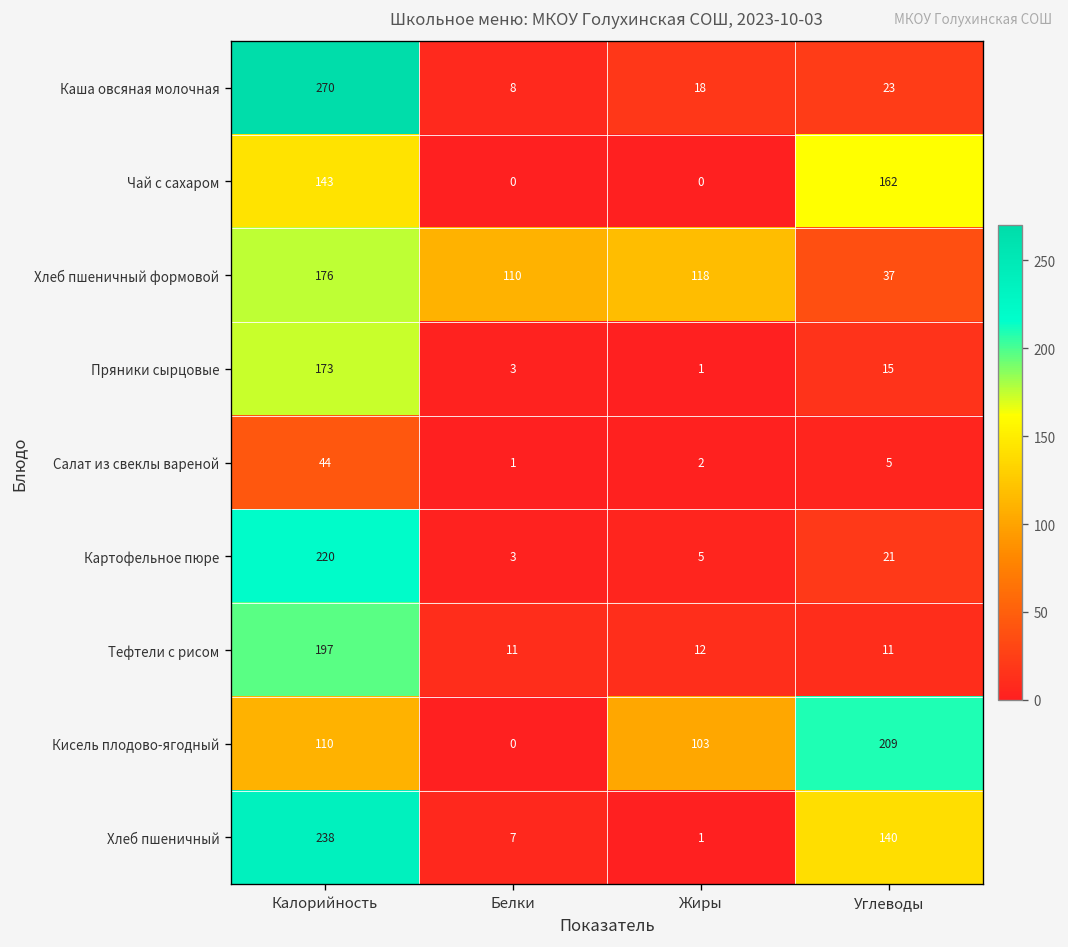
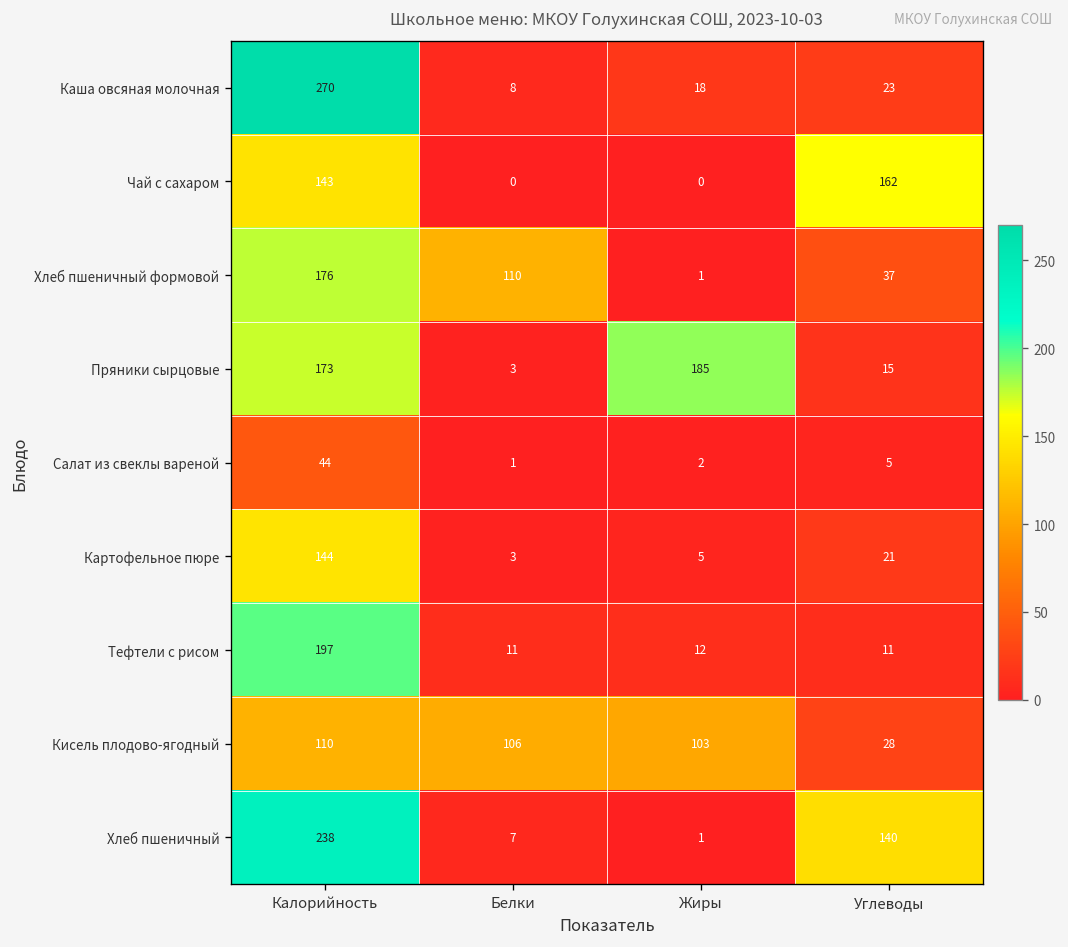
Хлеб пшеничный формовой, Жиры: 118 -> 1
Пряники сырцовые, Жиры: 1 -> 185
Картофельное пюре, Калорийность: 220 -> 144
Кисель плодово-ягодный, Белки: 0 -> 106
Кисель плодово-ягодный, Углеводы: 209 -> 28
